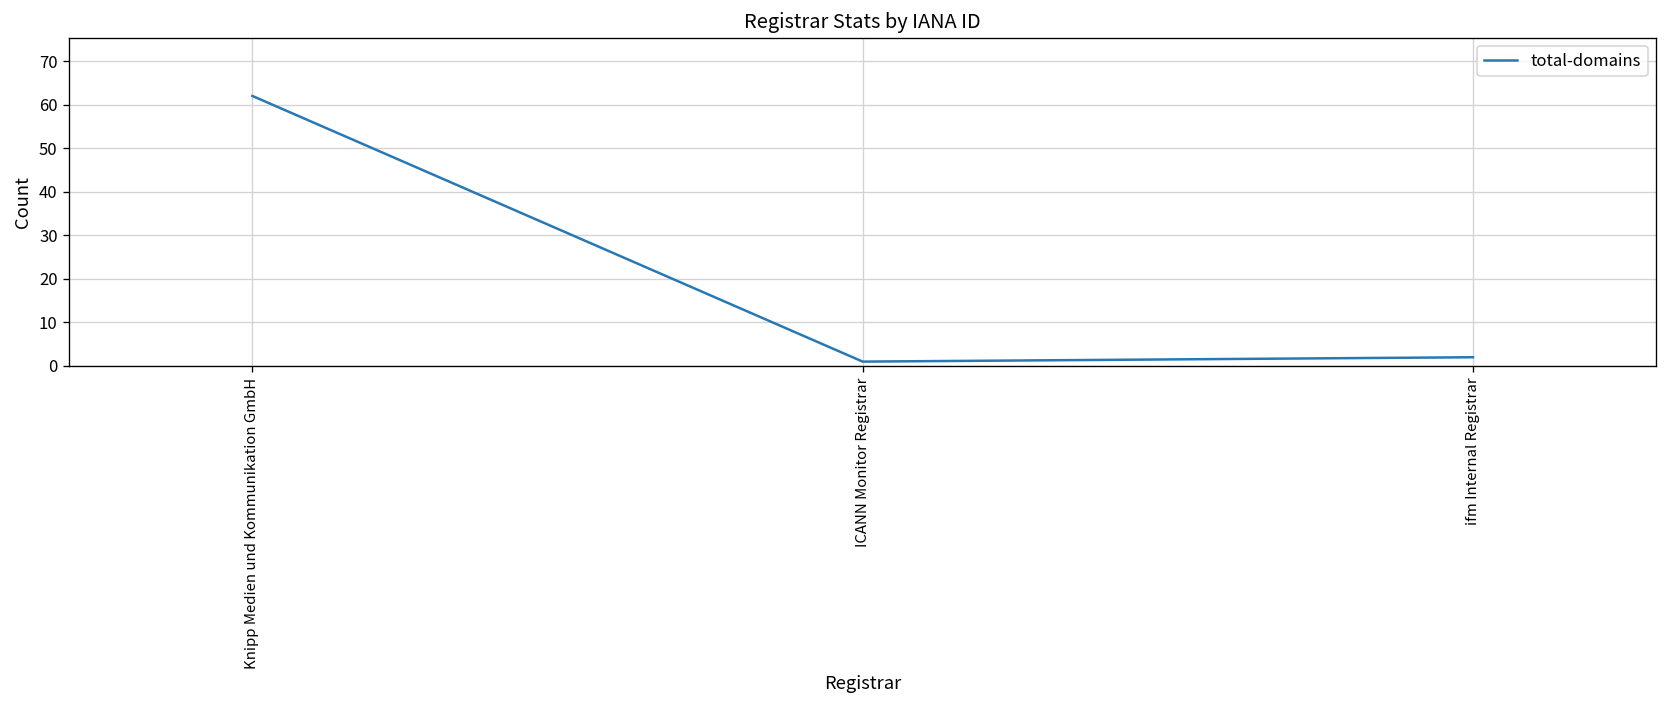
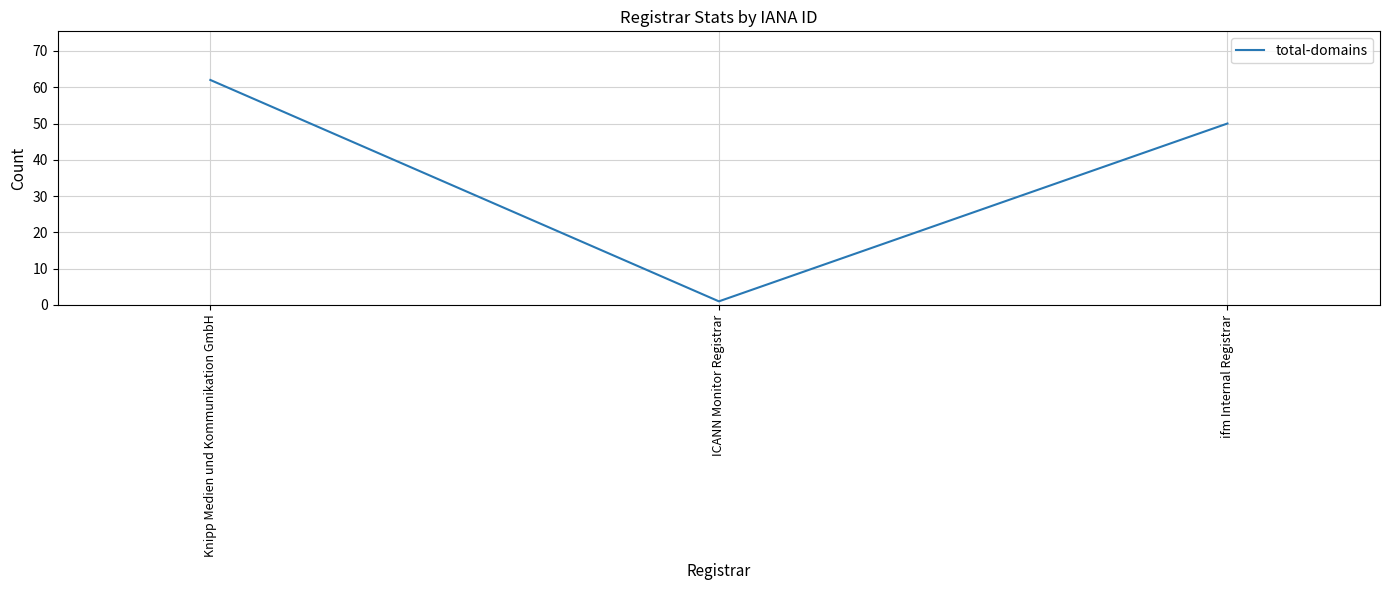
ifm Internal Registrar: 2 -> 50
